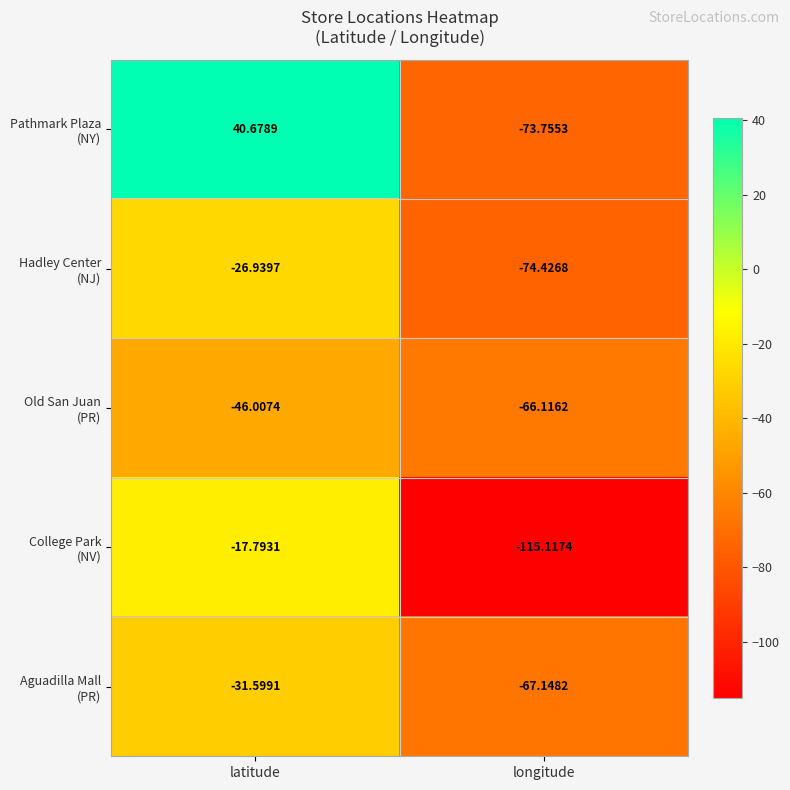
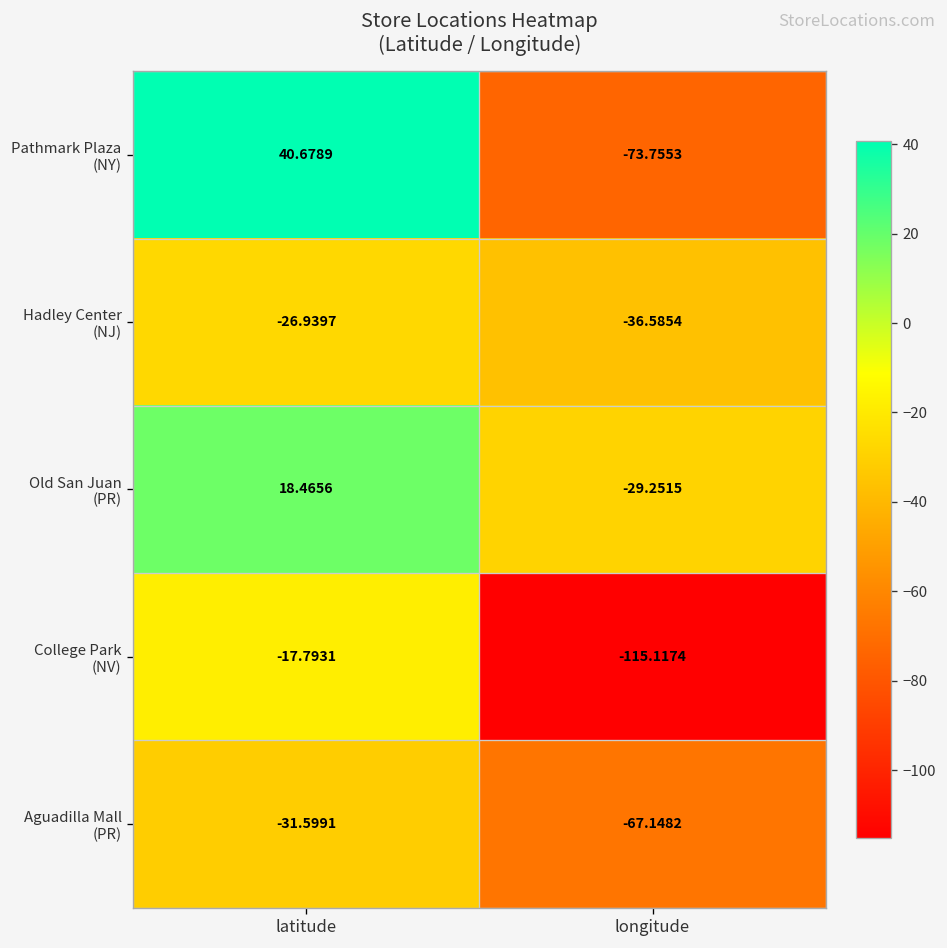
Hadley Center (NJ), longitude: -74.4268 -> -36.5854
Old San Juan (PR), latitude: -46.0074 -> 18.4656
Old San Juan (PR), longitude: -66.1162 -> -29.2515
